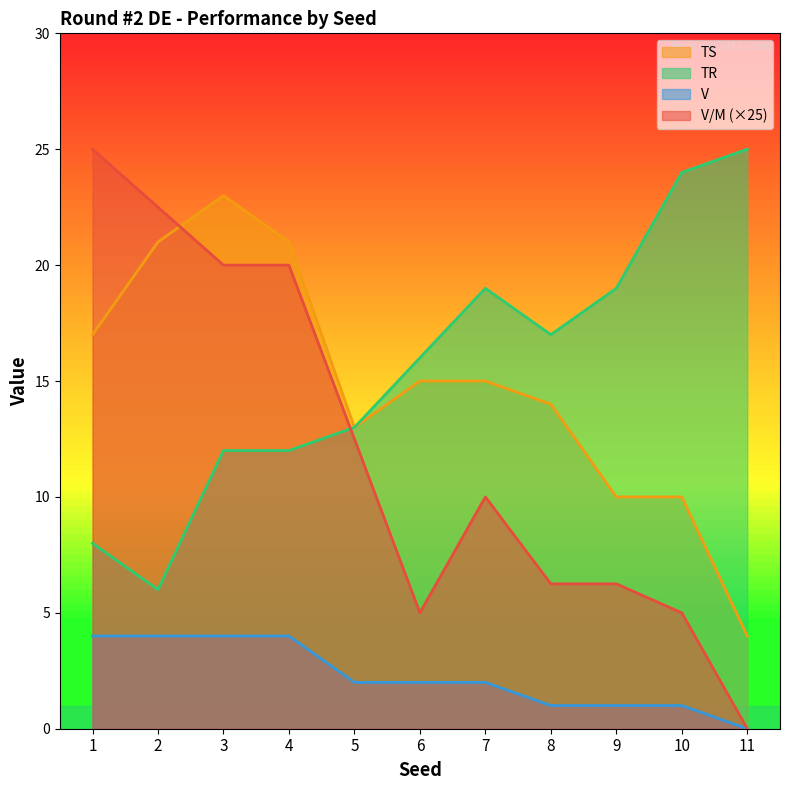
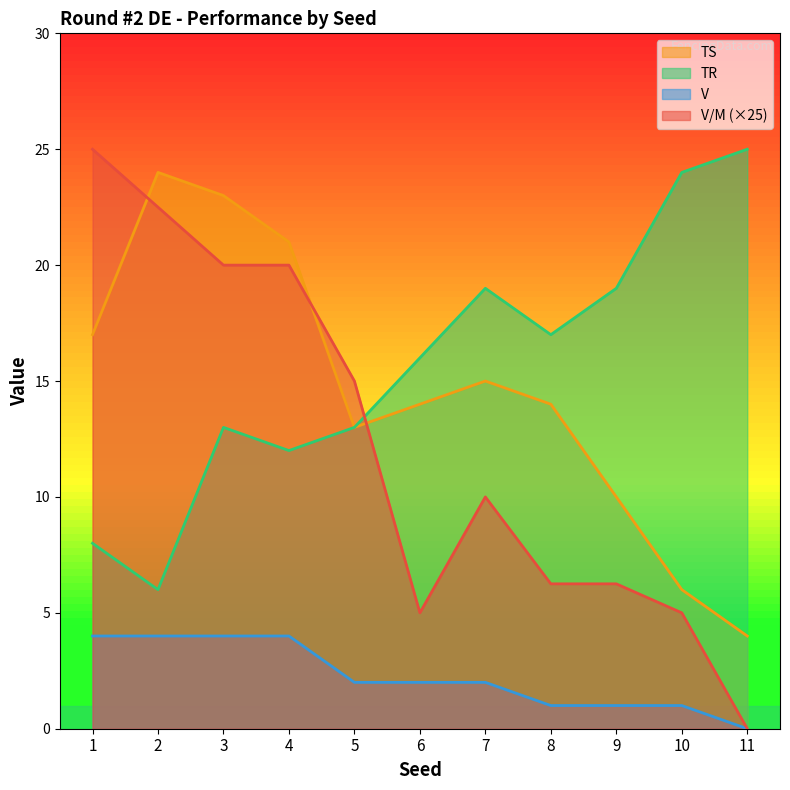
TS, 2: 21 -> 24
TR, 3: 12 -> 13
V/M (×25), 5: 12.5 -> 15.0
TS, 6: 15 -> 14
TS, 10: 10 -> 6
